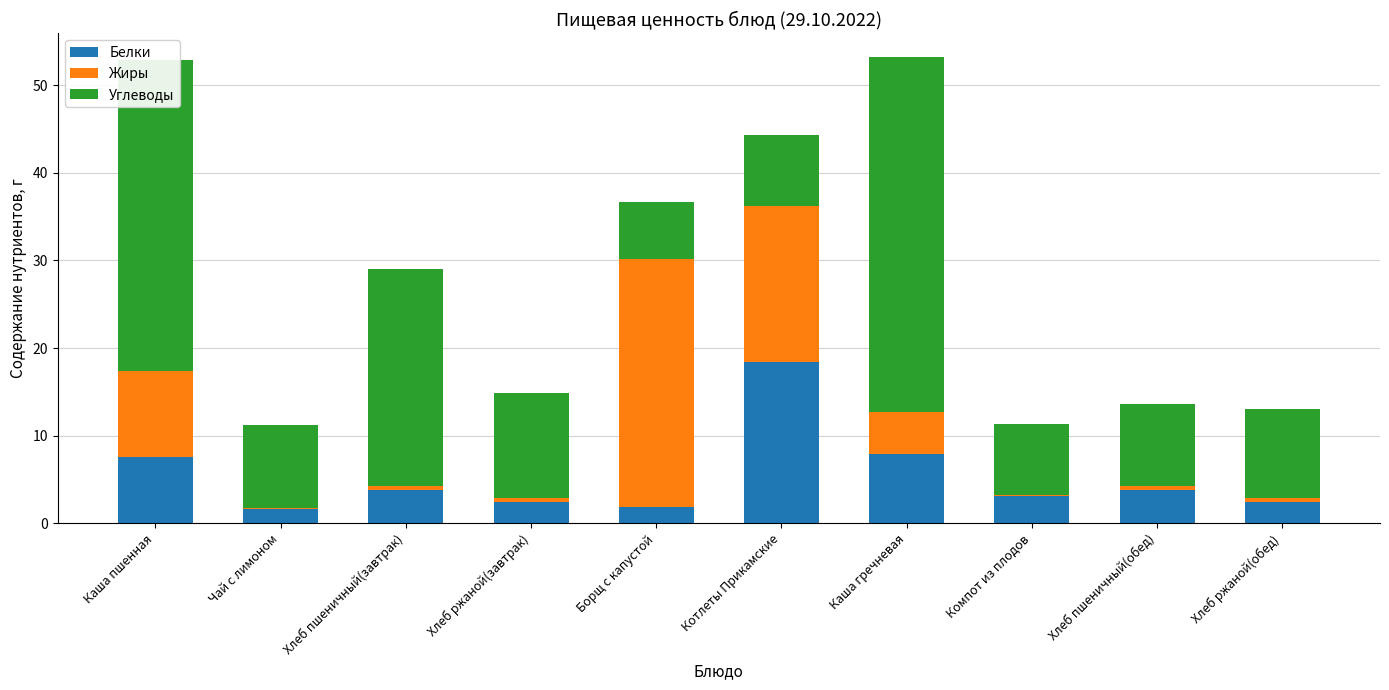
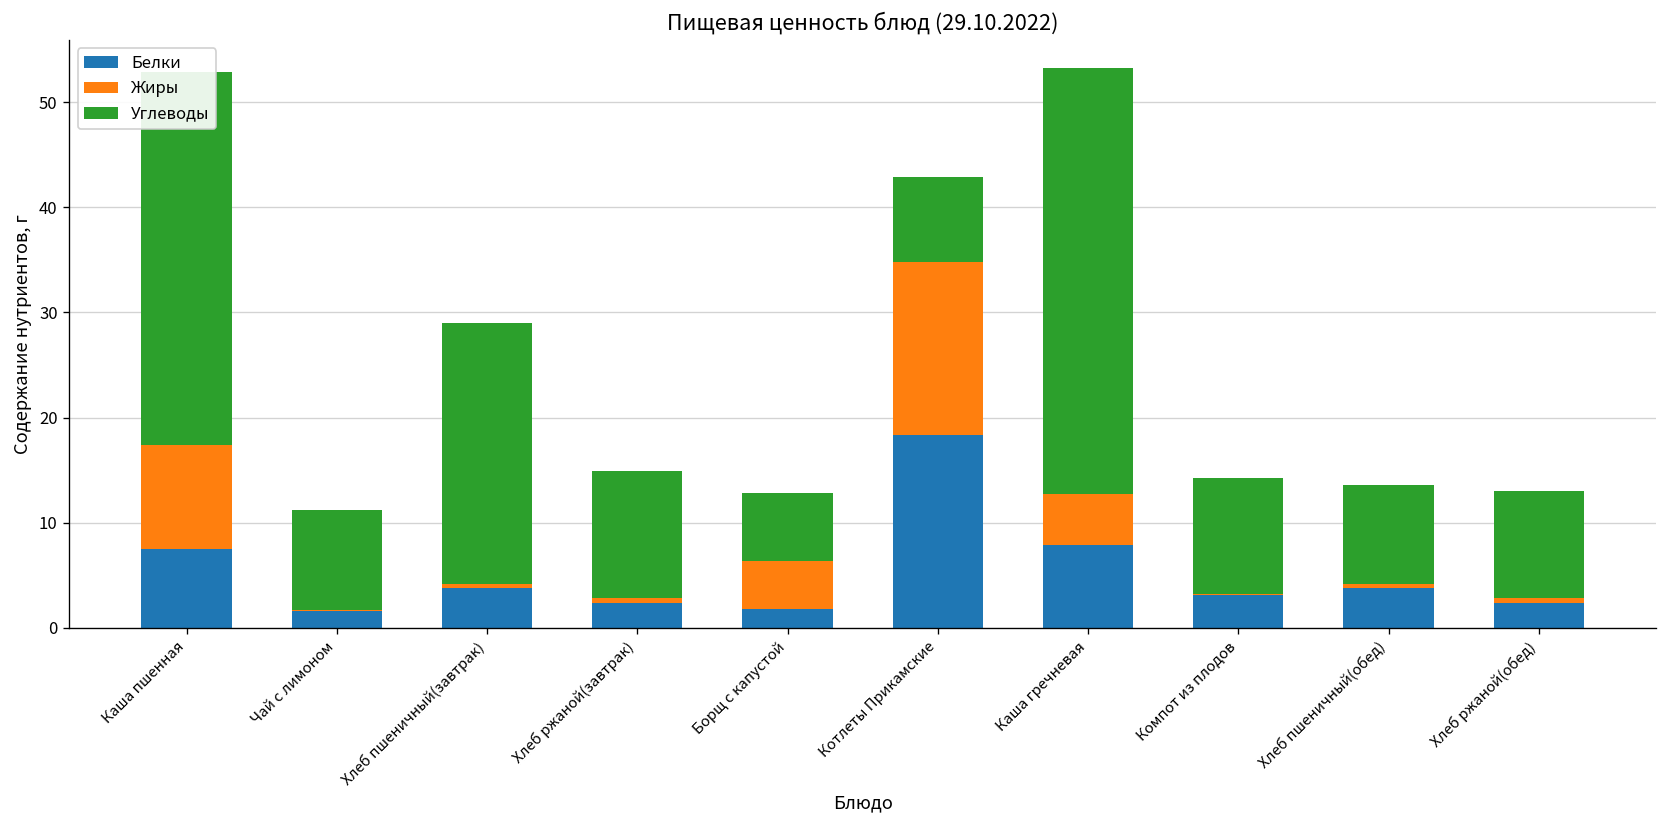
Жиры, Борщ с капустой: 28 -> 5
Жиры, Котлеты Прикамские: 18 -> 16
Углеводы, Компот из плодов: 8 -> 11
